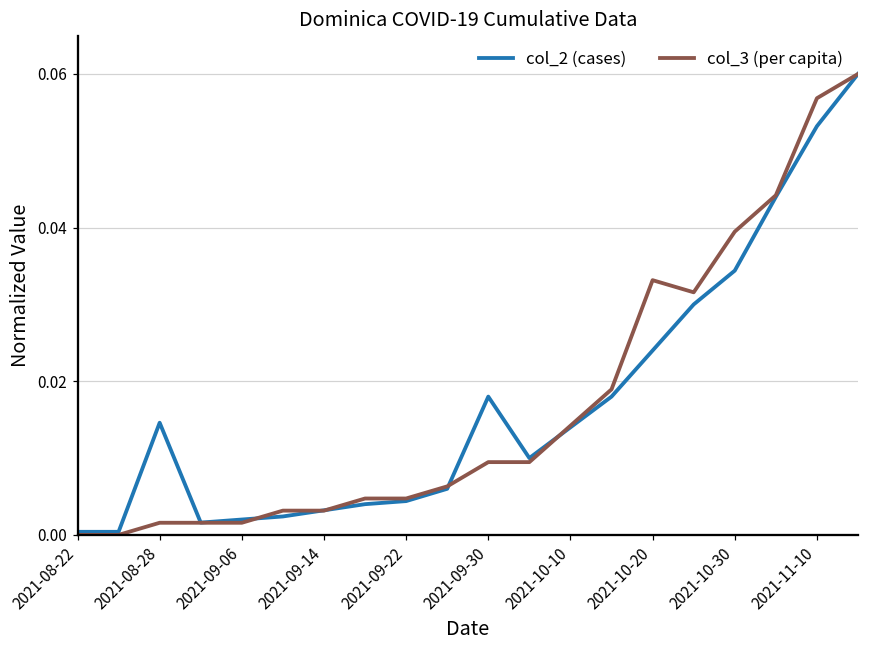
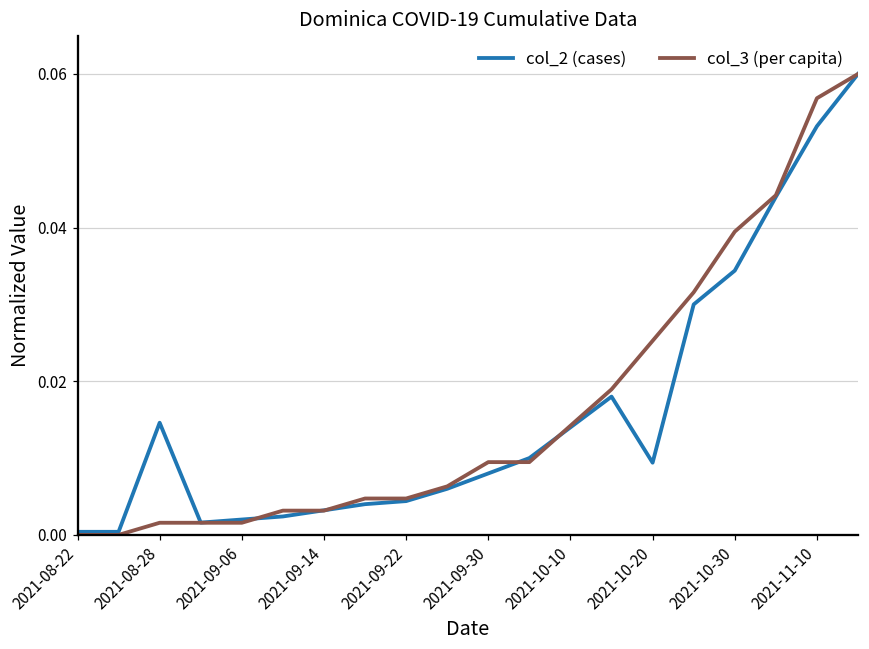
col_2 (cases), 2021-09-30: 0.018 -> 0.008
col_2 (cases), 2021-10-20: 0.024 -> 0.009
col_3 (per capita), 2021-10-20: 0.033 -> 0.025
